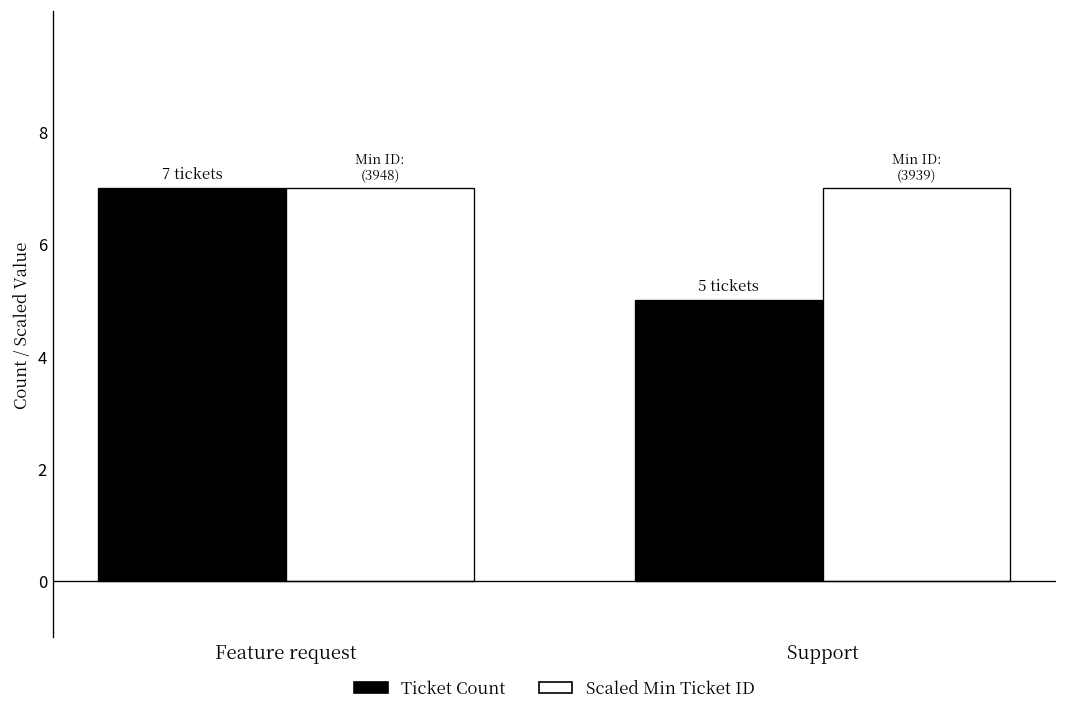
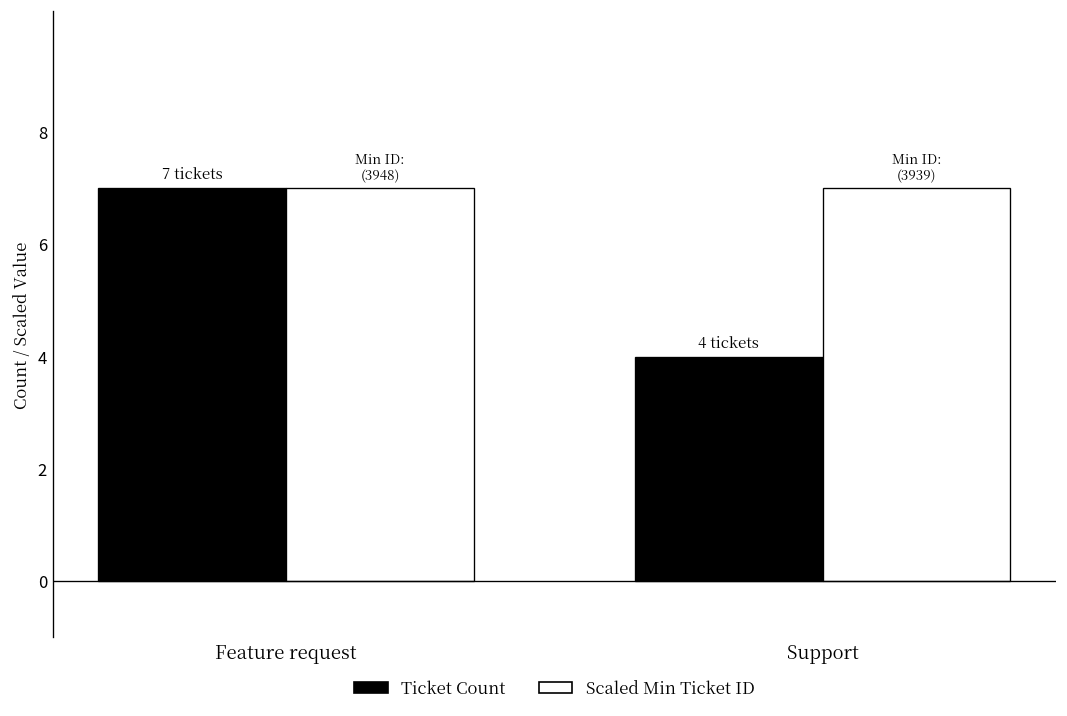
Ticket Count, Support: 5 -> 4
